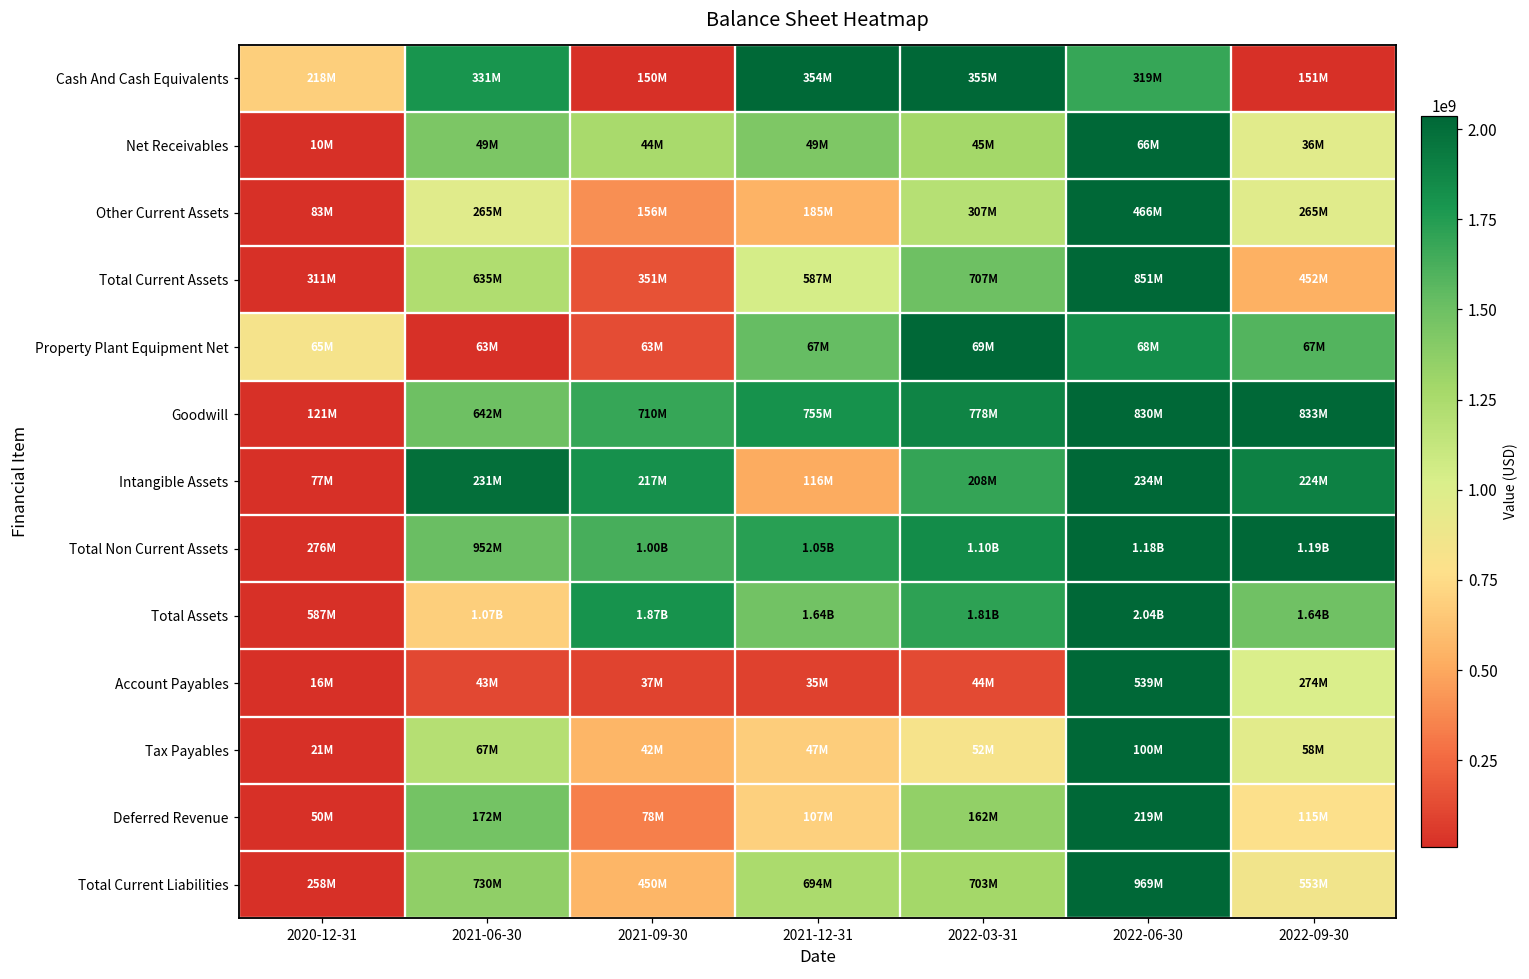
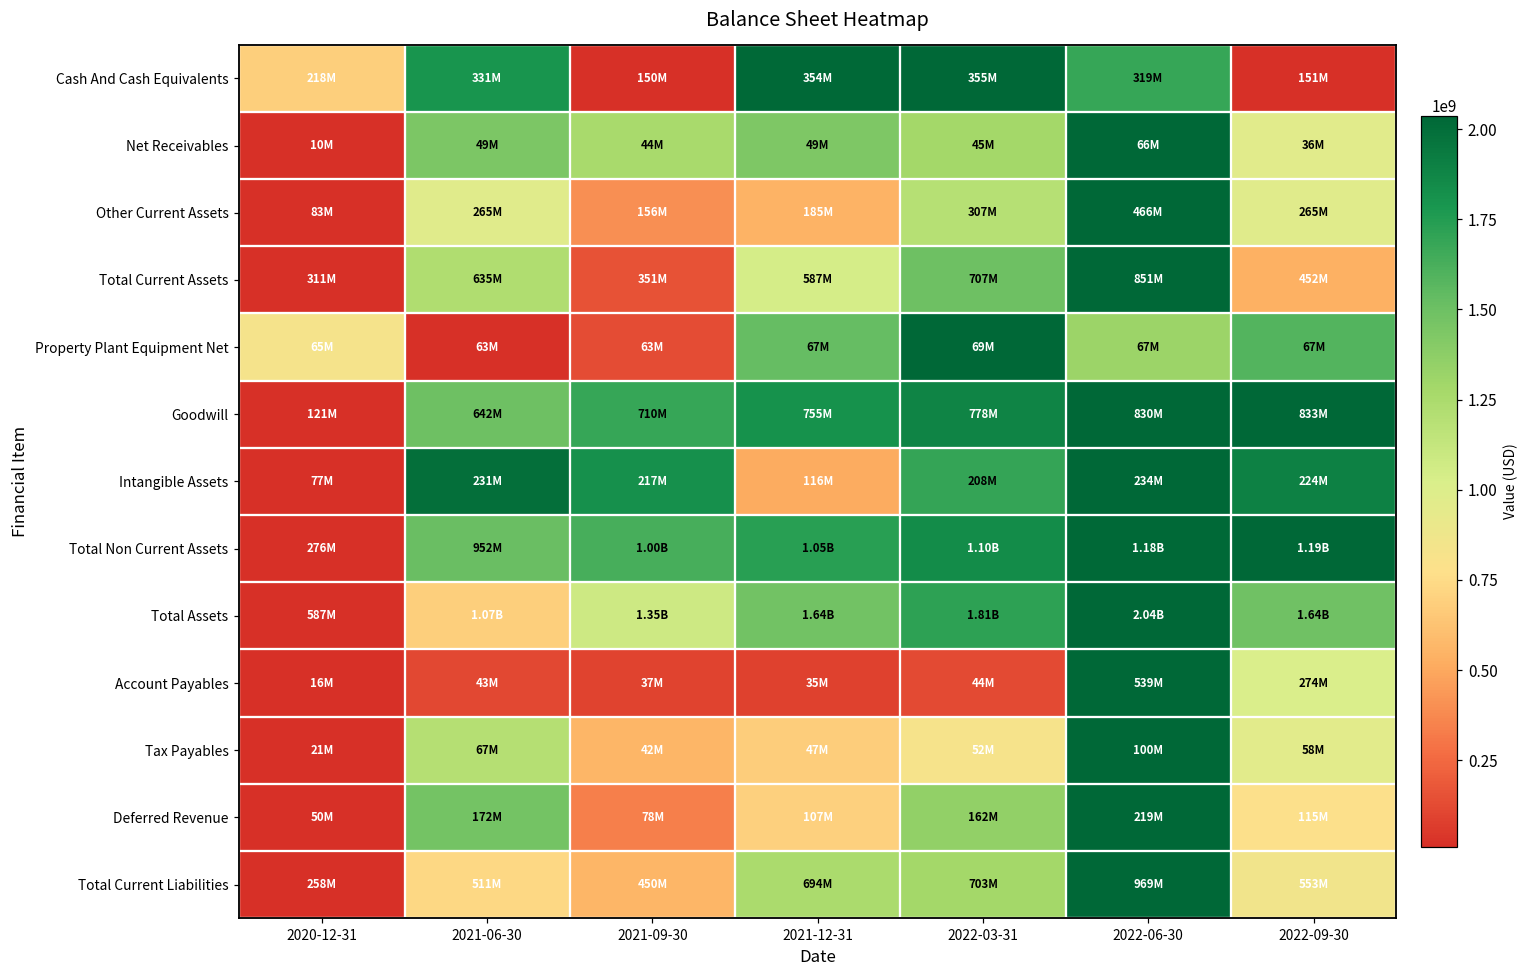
Property Plant Equipment Net, 2022-06-30: 68M -> 67M
Total Assets, 2021-09-30: 1.87B -> 1.35B
Total Current Liabilities, 2021-06-30: 730M -> 511M
